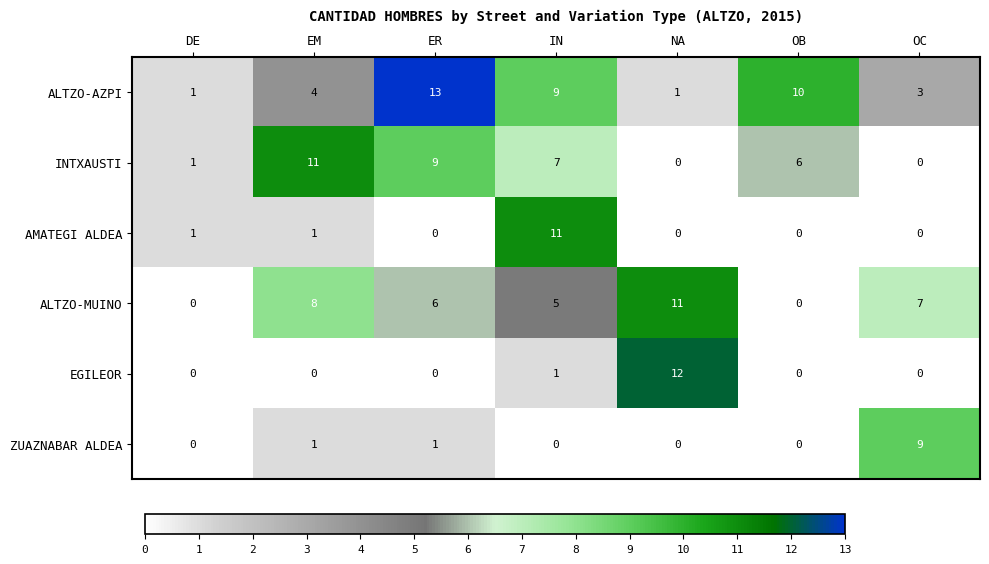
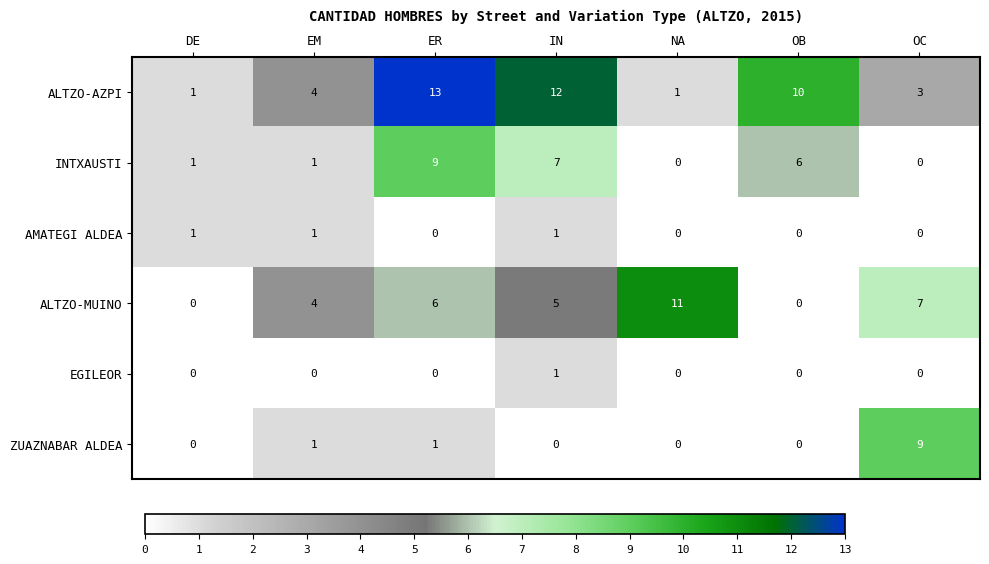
ALTZO-AZPI, IN: 9 -> 12
INTXAUSTI, EM: 11 -> 1
AMATEGI ALDEA, IN: 11 -> 1
ALTZO-MUINO, EM: 8 -> 4
EGILEOR, NA: 12 -> 0
